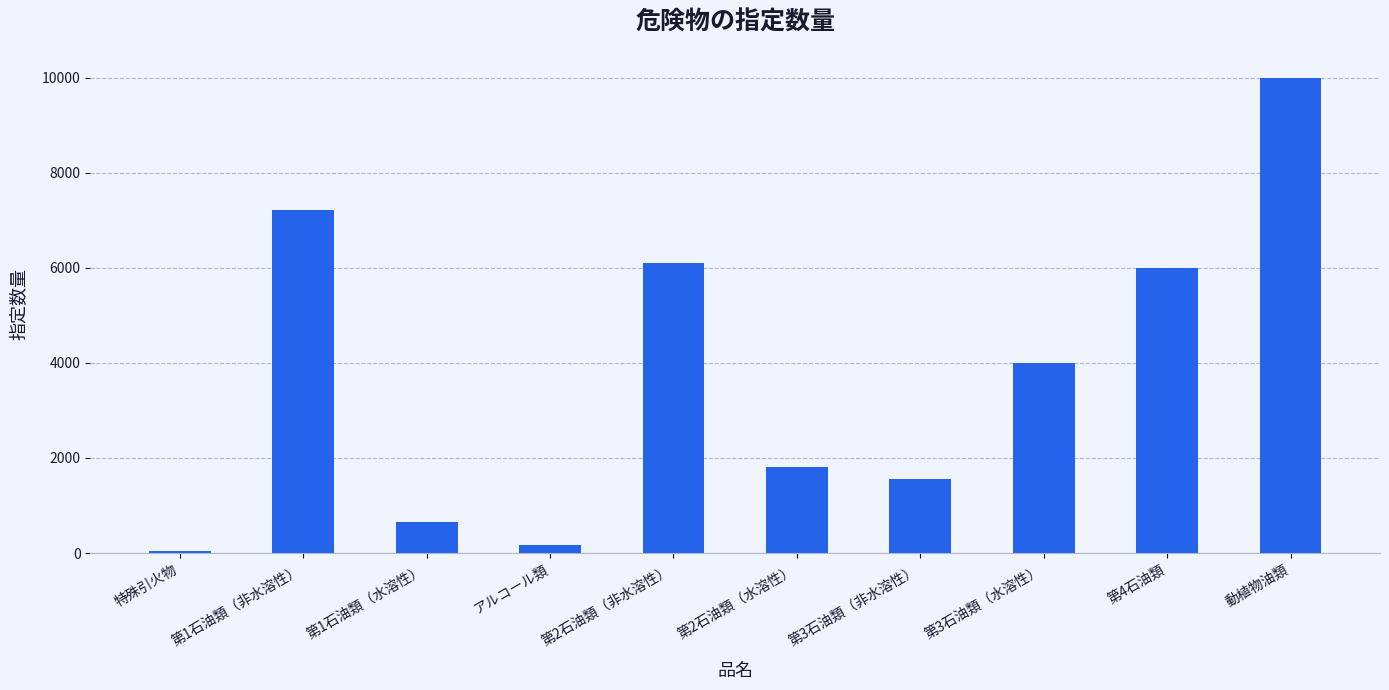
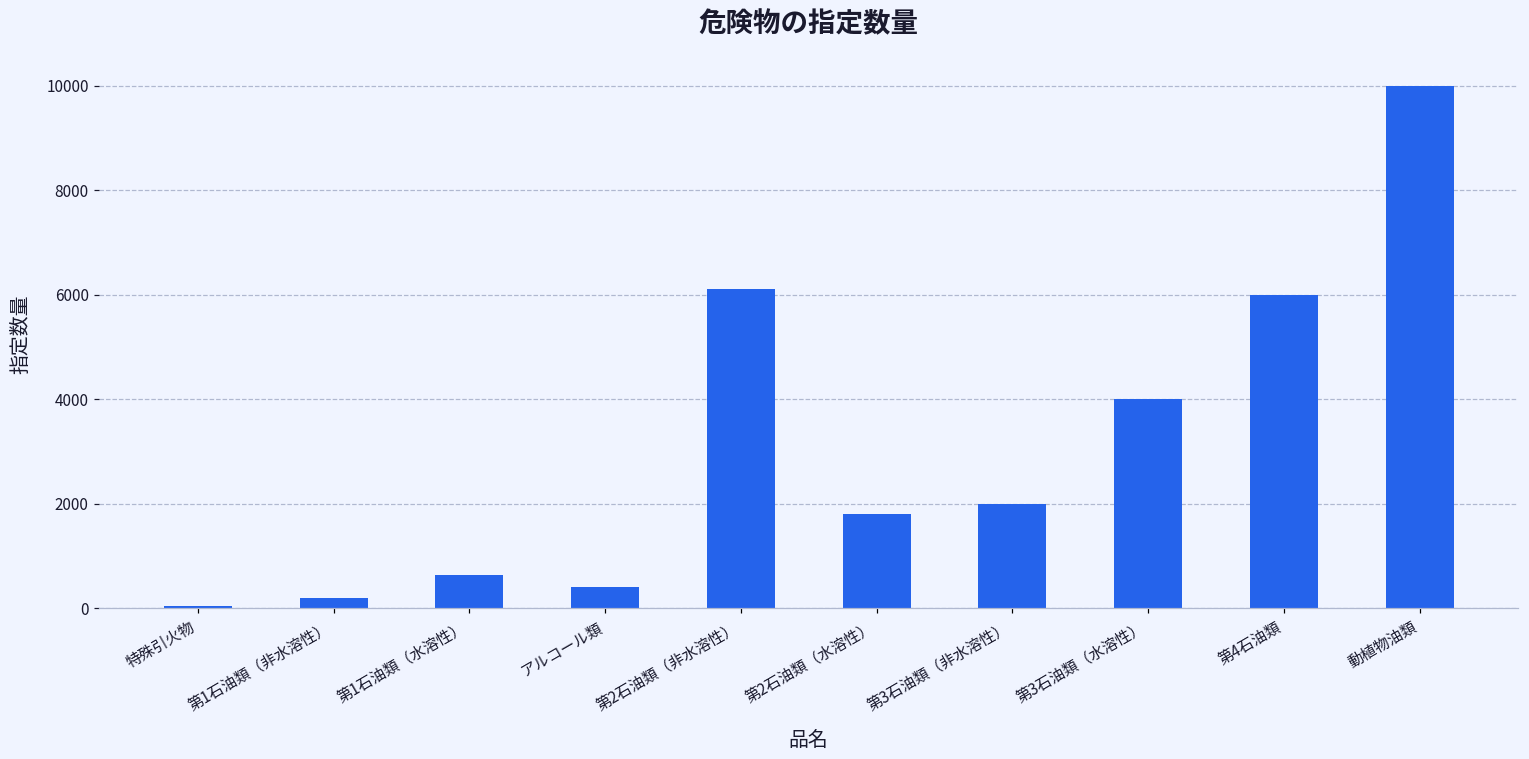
第1石油類（非水溶性）: 7200 -> 200
アルコール類: 200 -> 400
第3石油類（非水溶性）: 1600 -> 2000
